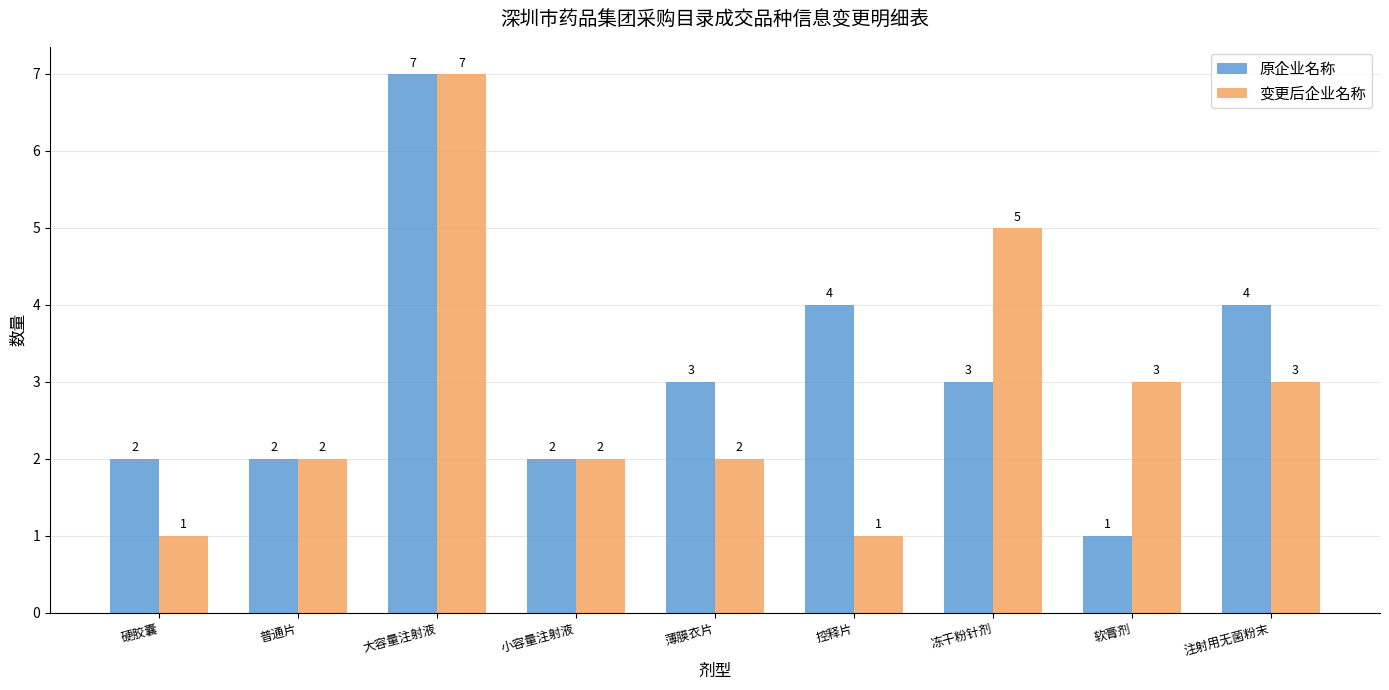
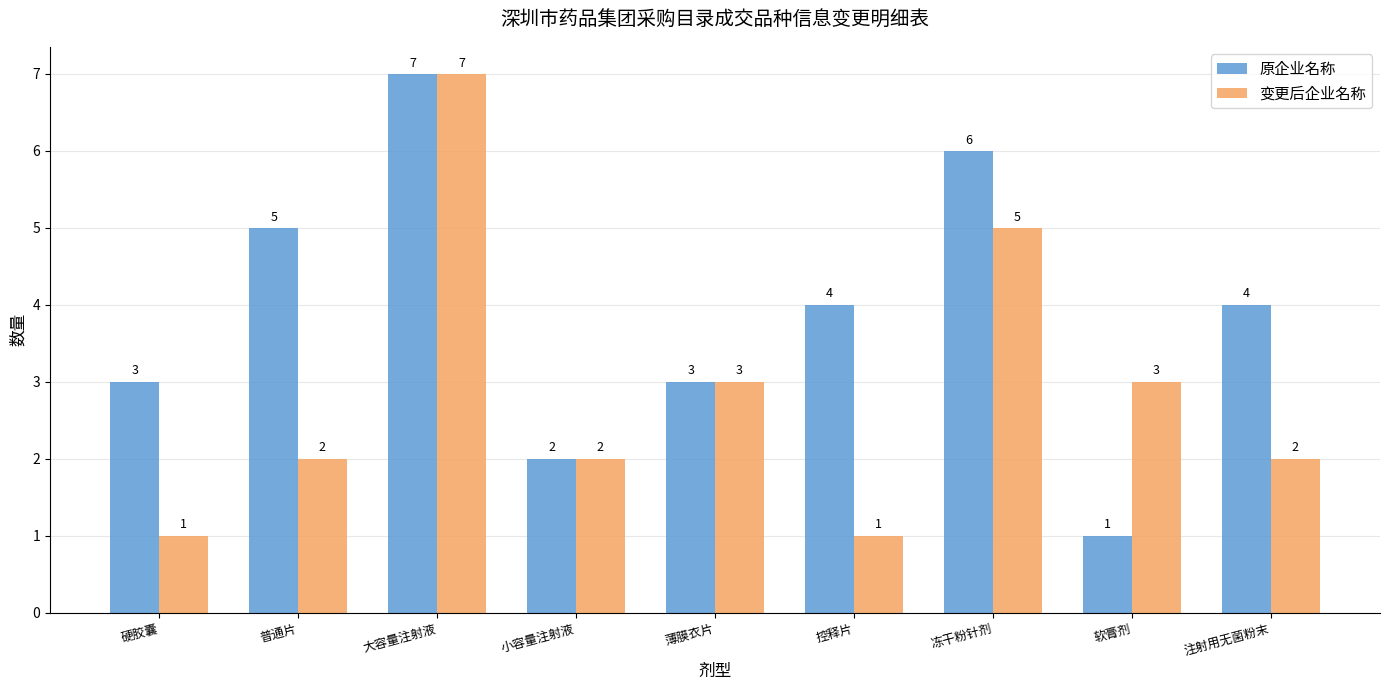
原企业名称, 硬胶囊: 2 -> 3
原企业名称, 普通片: 2 -> 5
变更后企业名称, 薄膜衣片: 2 -> 3
原企业名称, 冻干粉针剂: 3 -> 6
变更后企业名称, 注射用无菌粉末: 3 -> 2
